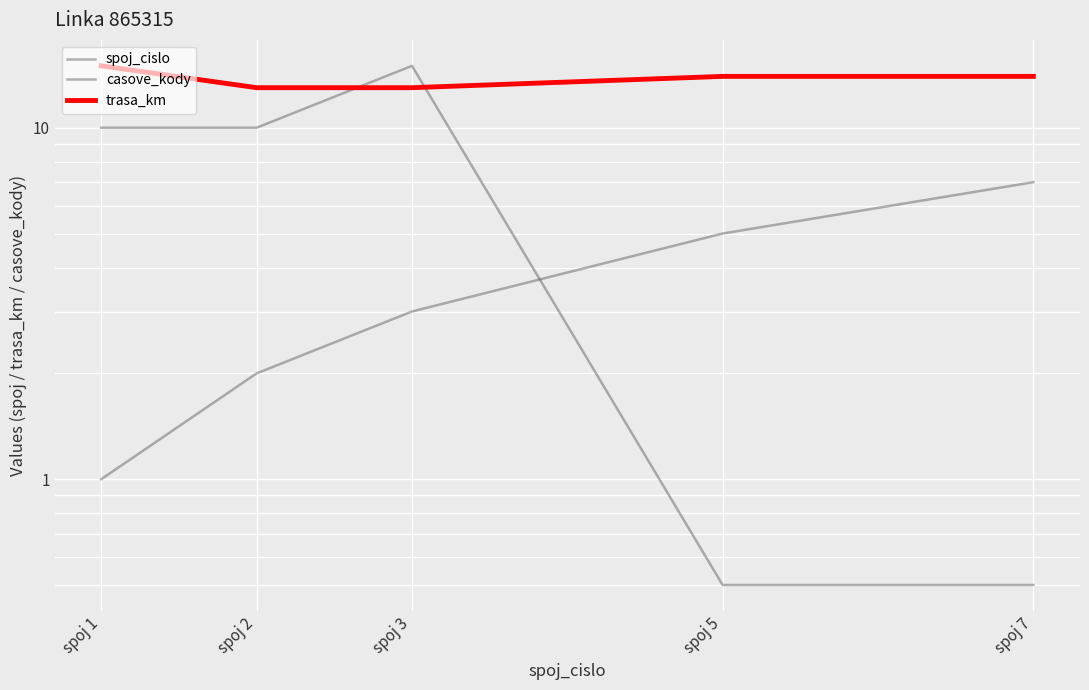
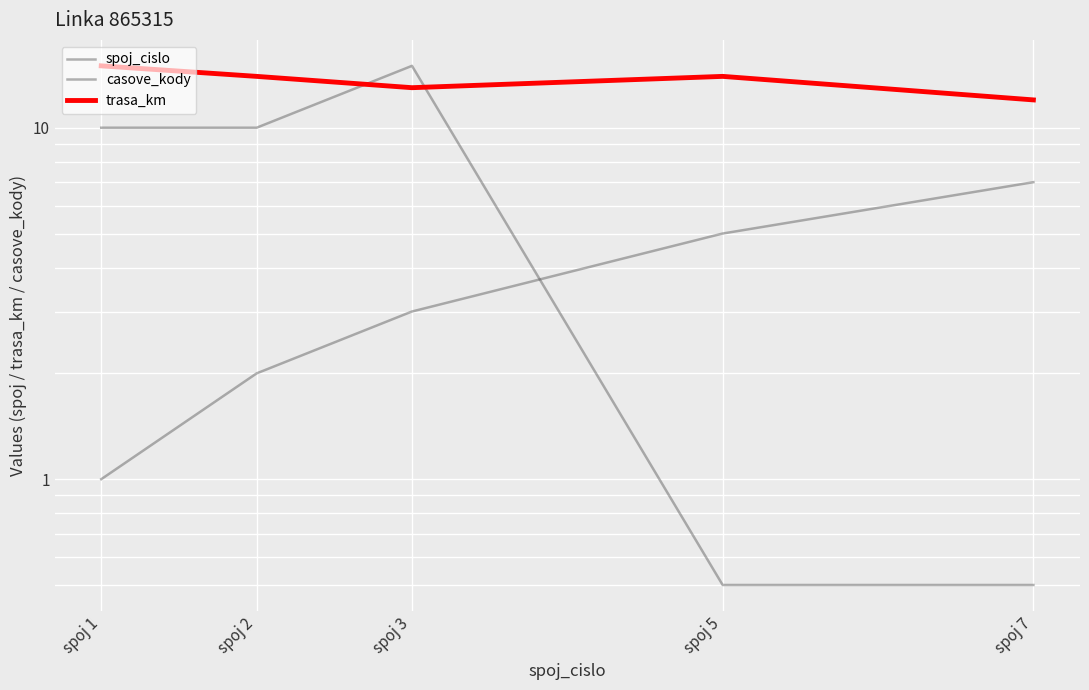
trasa_km, spoj 2: 13 -> 14
trasa_km, spoj 7: 14 -> 12
